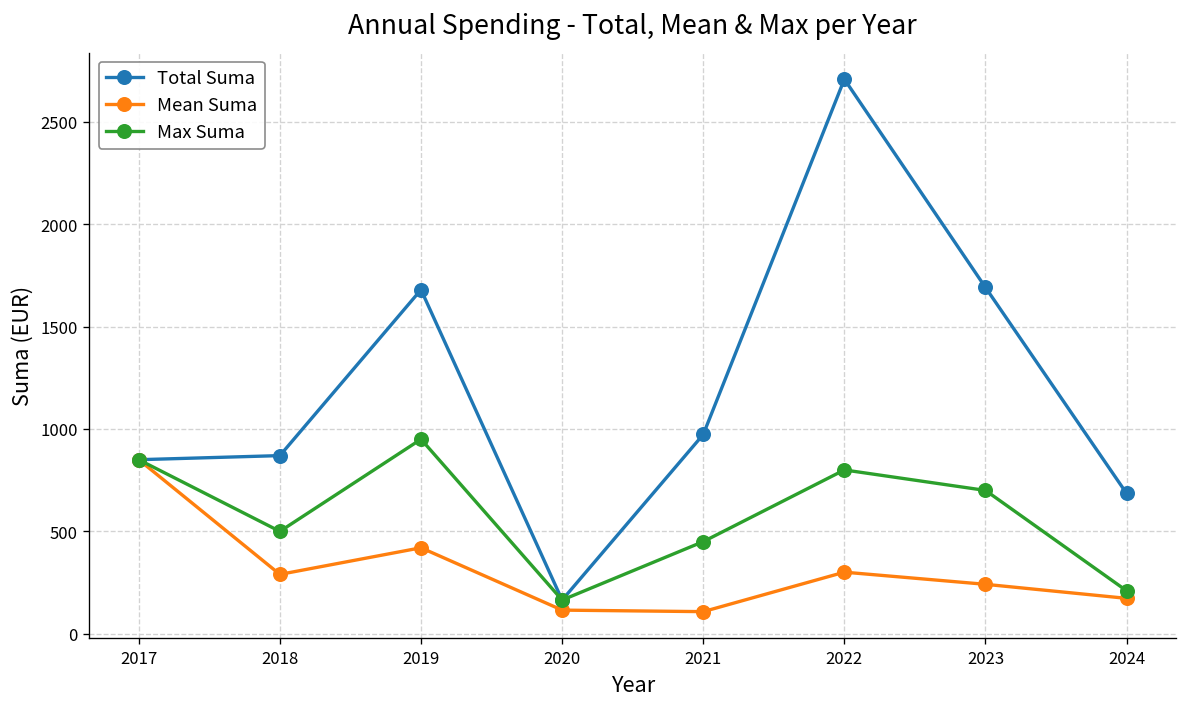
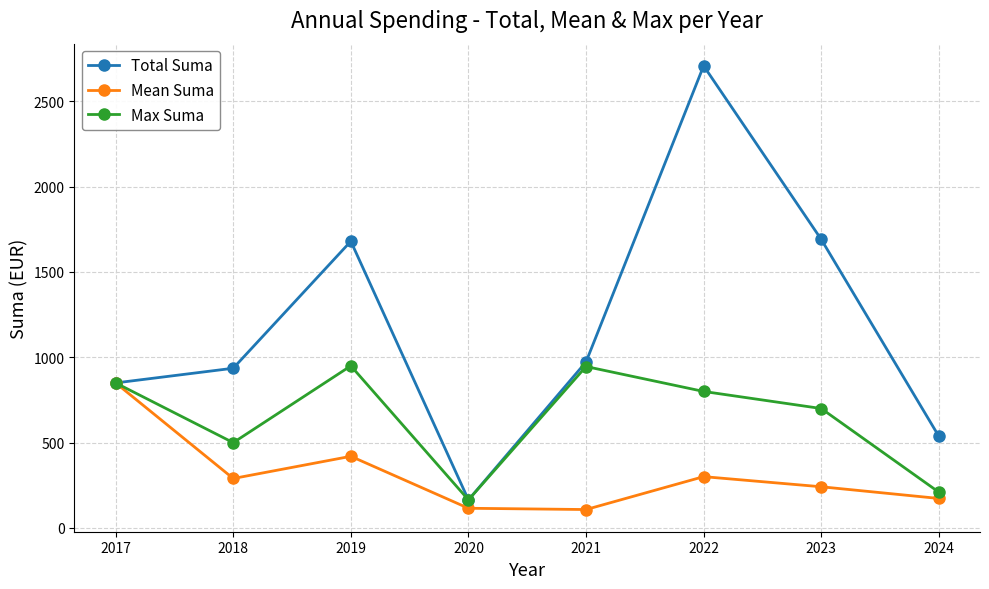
Total Suma, 2018: 870 -> 940
Max Suma, 2021: 450 -> 950
Total Suma, 2024: 690 -> 540
